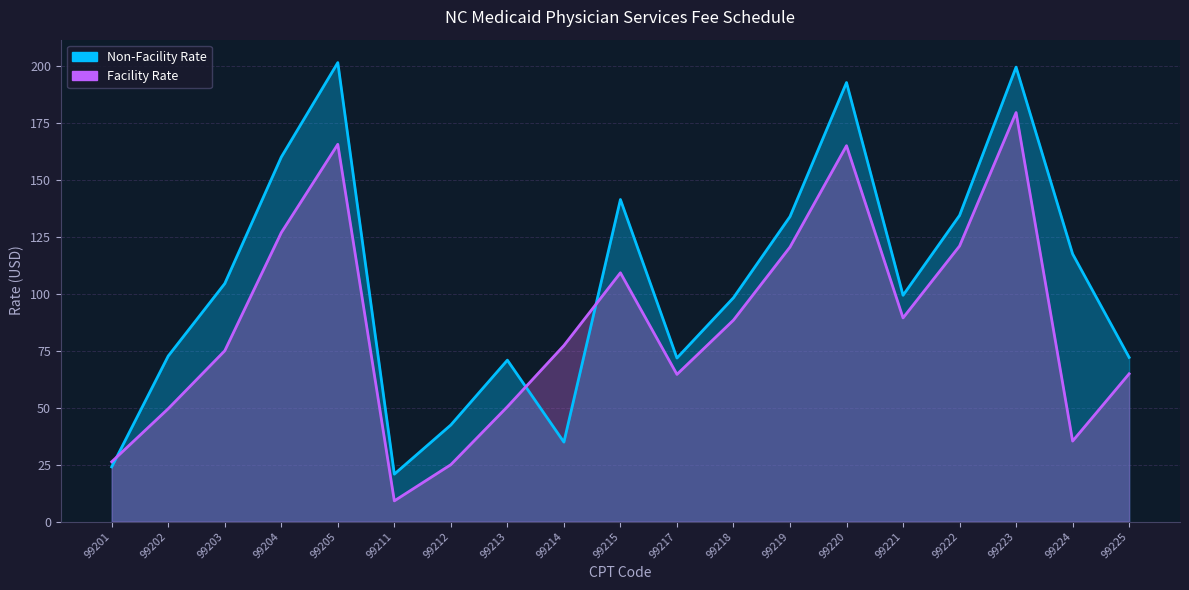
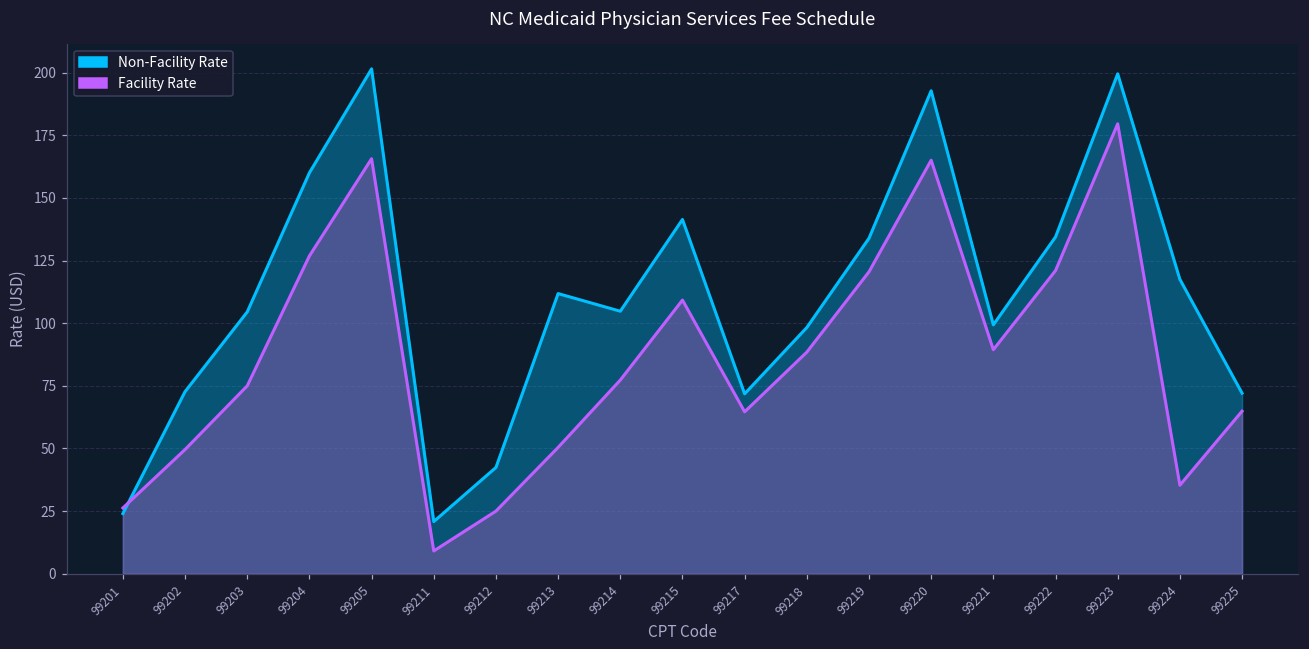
Non-Facility Rate, 99213: 71 -> 112
Non-Facility Rate, 99214: 35 -> 105
